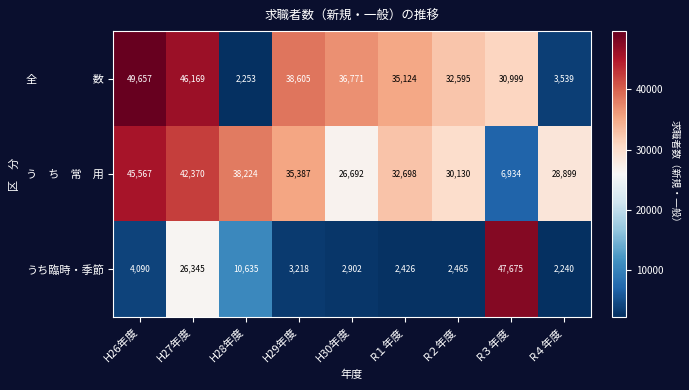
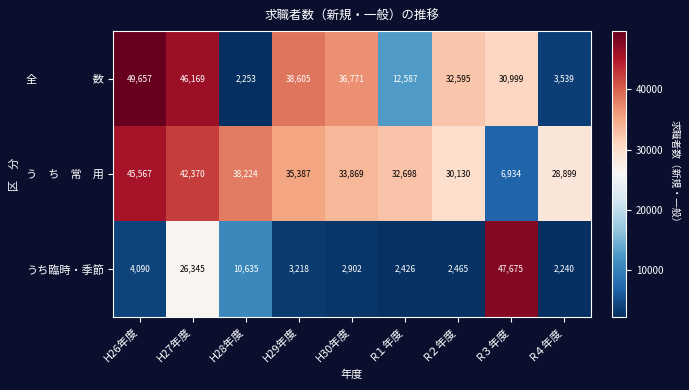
全 数, R１年度: 35,124 -> 12,587
う ち 常 用, H30年度: 26,692 -> 33,869
